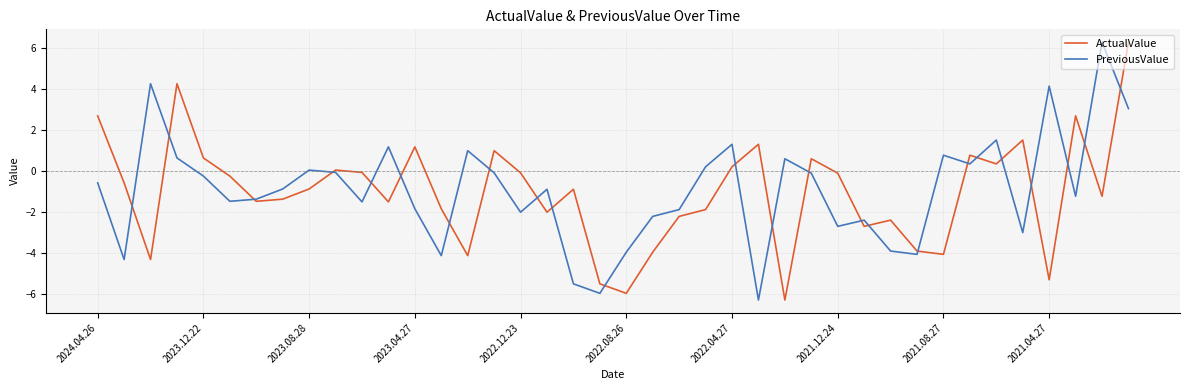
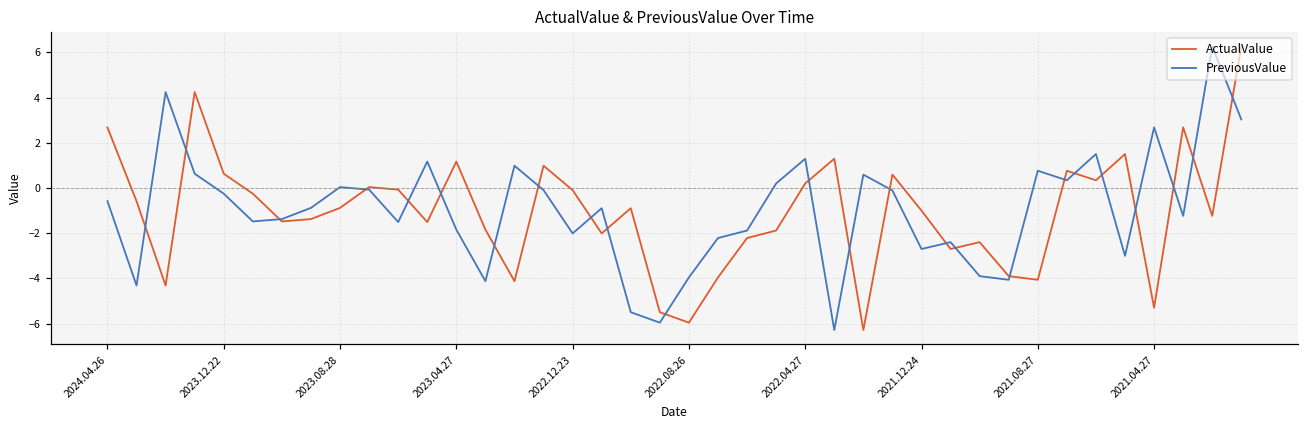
ActualValue, 2021.12.24: -0.1 -> -1.0
PreviousValue, 2021.04.27: 4.1 -> 2.7
